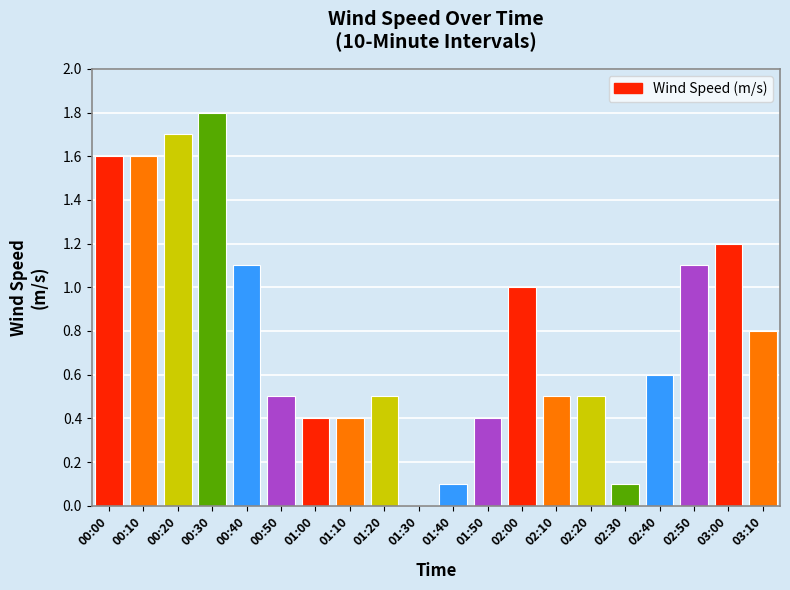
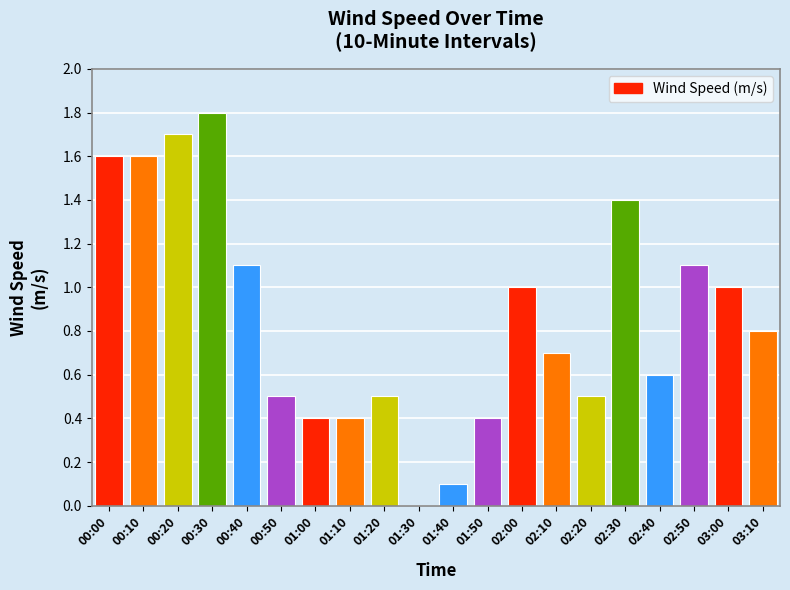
02:10: 0.5 -> 0.7
02:30: 0.1 -> 1.4
03:00: 1.2 -> 1.0
